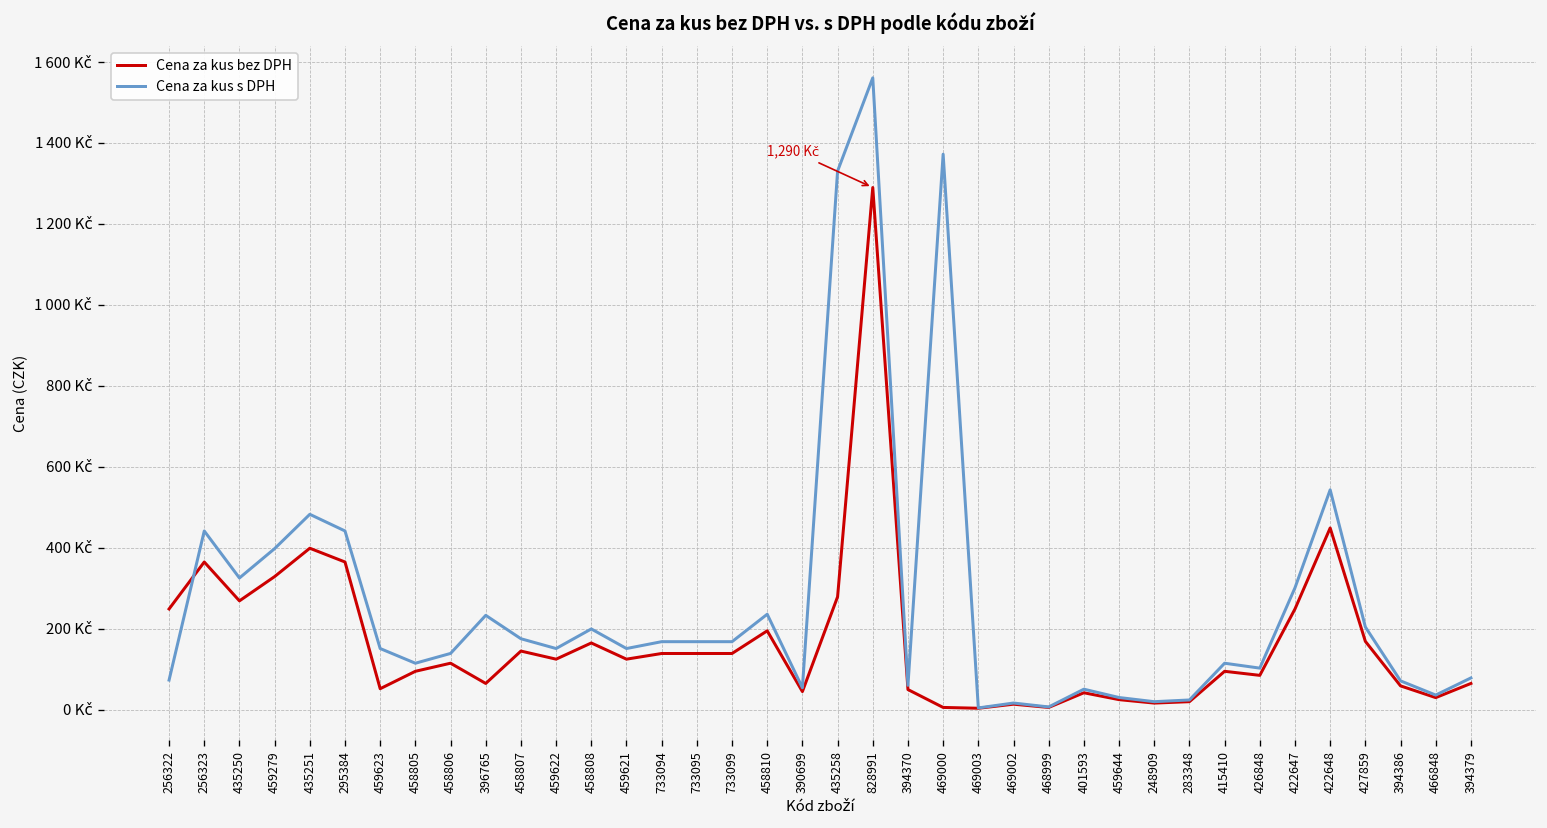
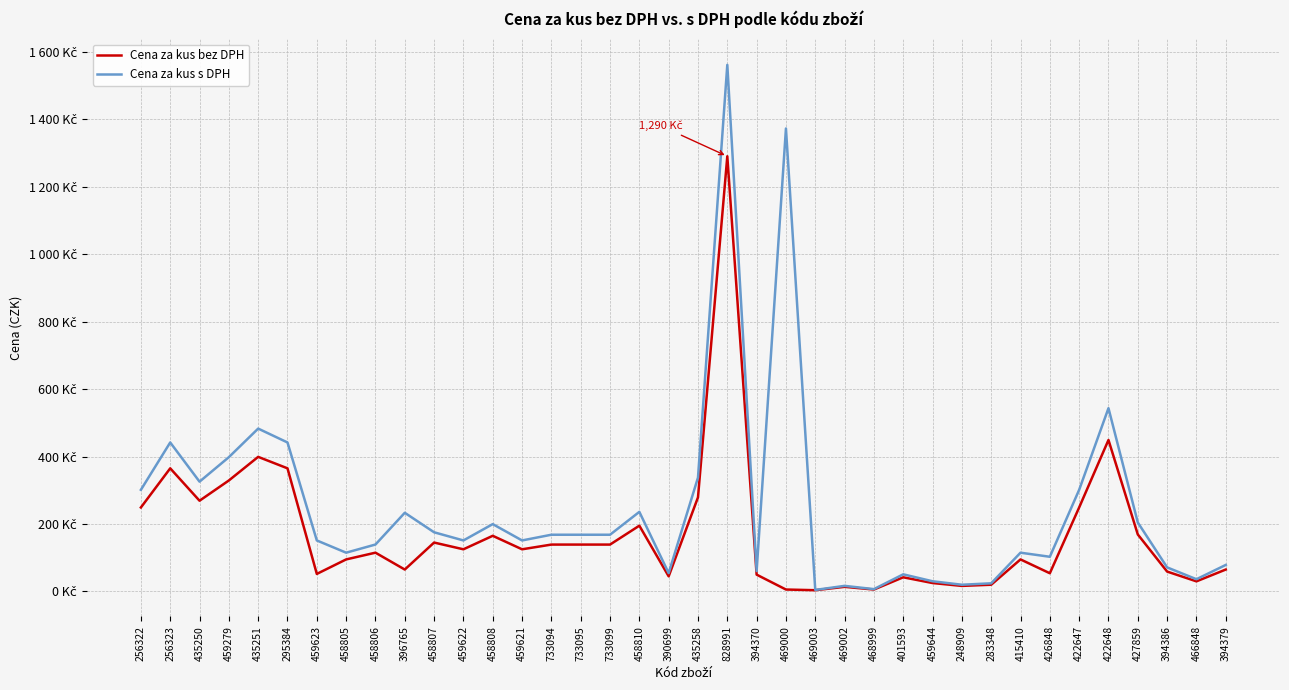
Cena za kus s DPH, 256322: 70 Kč -> 300 Kč
Cena za kus s DPH, 435258: 1330 Kč -> 340 Kč
Cena za kus bez DPH, 426848: 90 Kč -> 50 Kč
